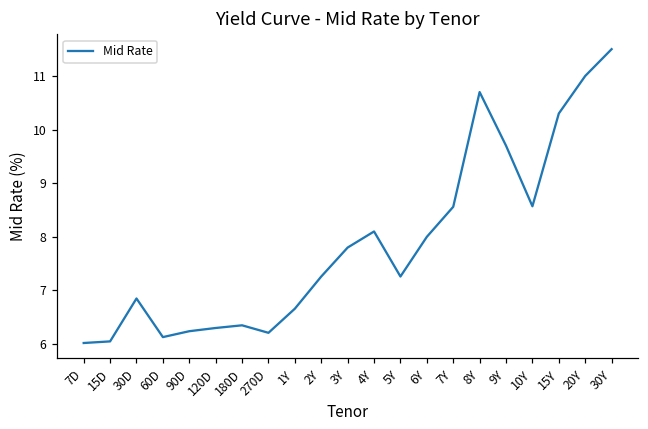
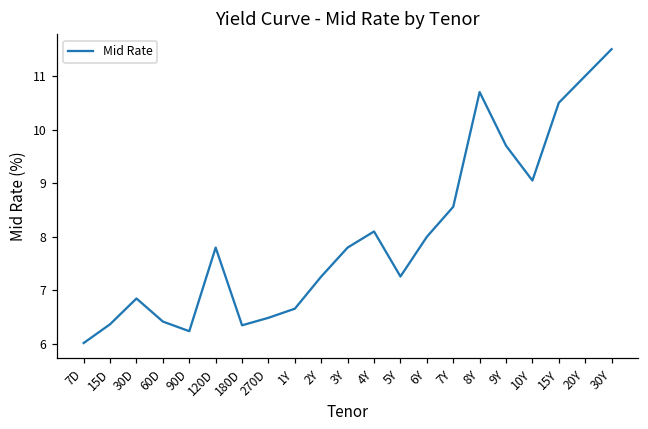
15D: 6.1 -> 6.4
60D: 6.1 -> 6.4
120D: 6.3 -> 7.8
270D: 6.2 -> 6.5
10Y: 8.6 -> 9.1
15Y: 10.3 -> 10.5
